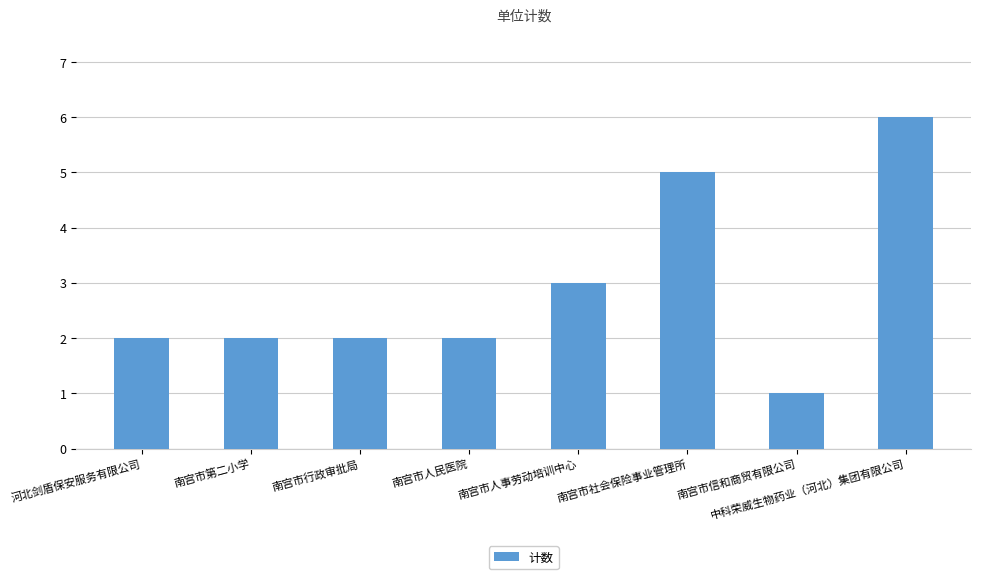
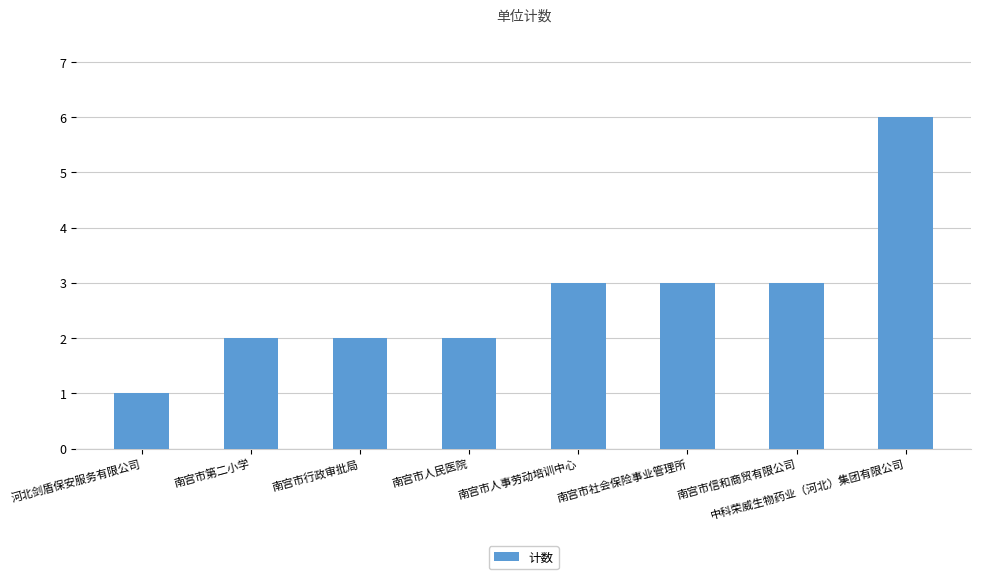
河北剑盾保安服务有限公司: 2 -> 1
南宫市社会保险事业管理所: 5 -> 3
南宫市信和商贸有限公司: 1 -> 3
